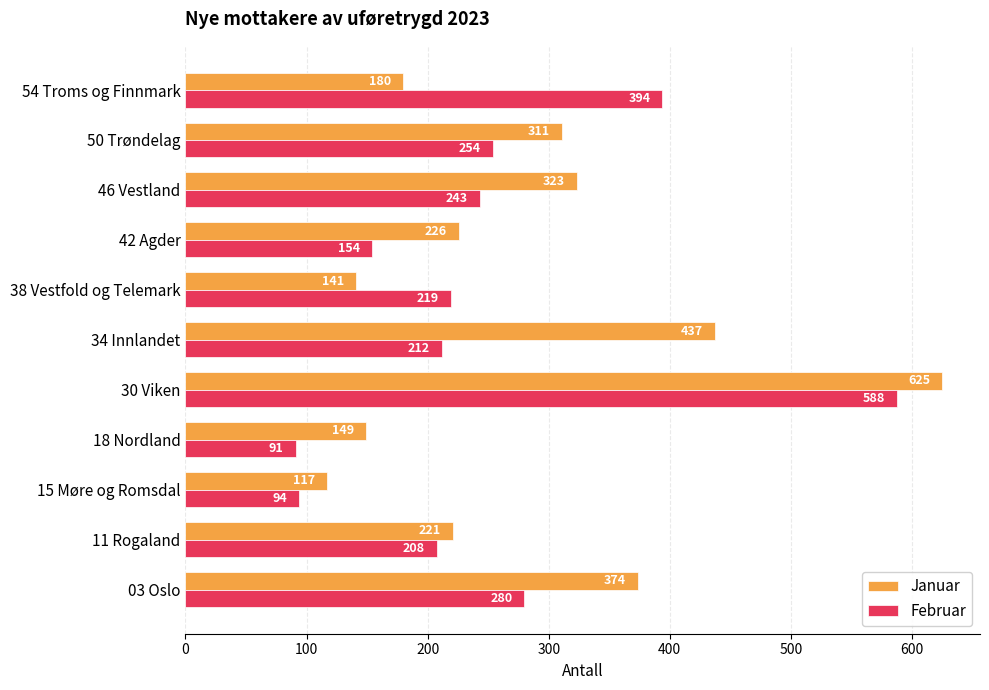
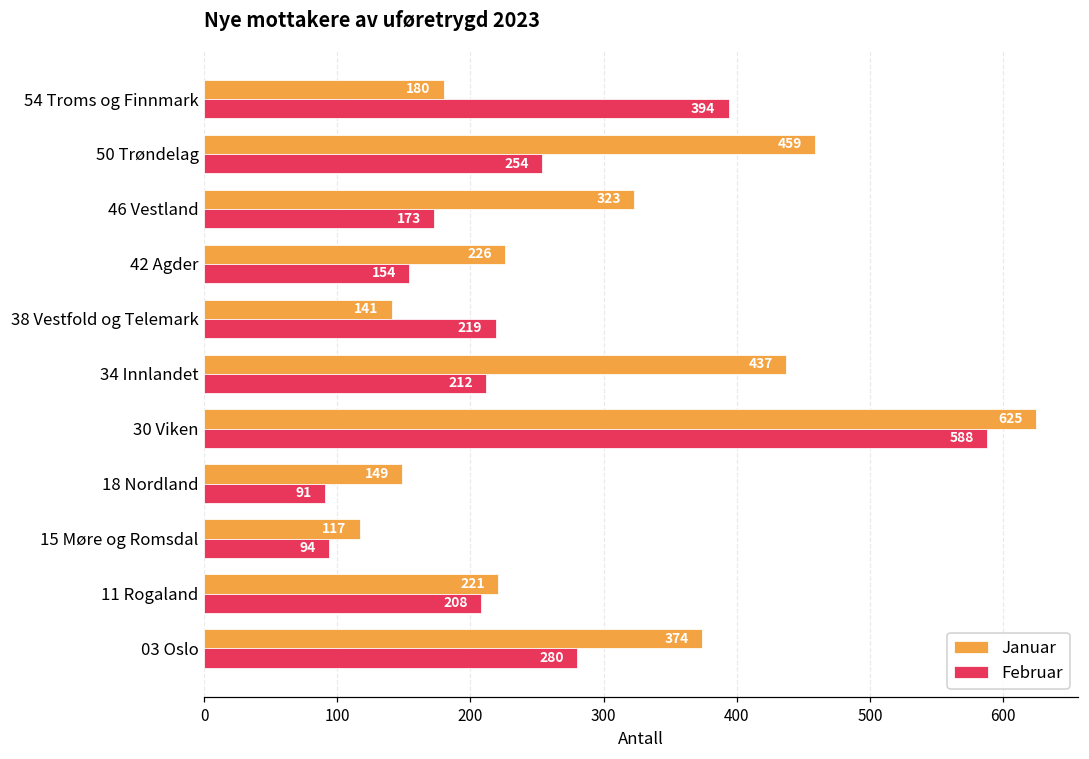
Januar, 50 Trøndelag: 311 -> 459
Februar, 46 Vestland: 243 -> 173
